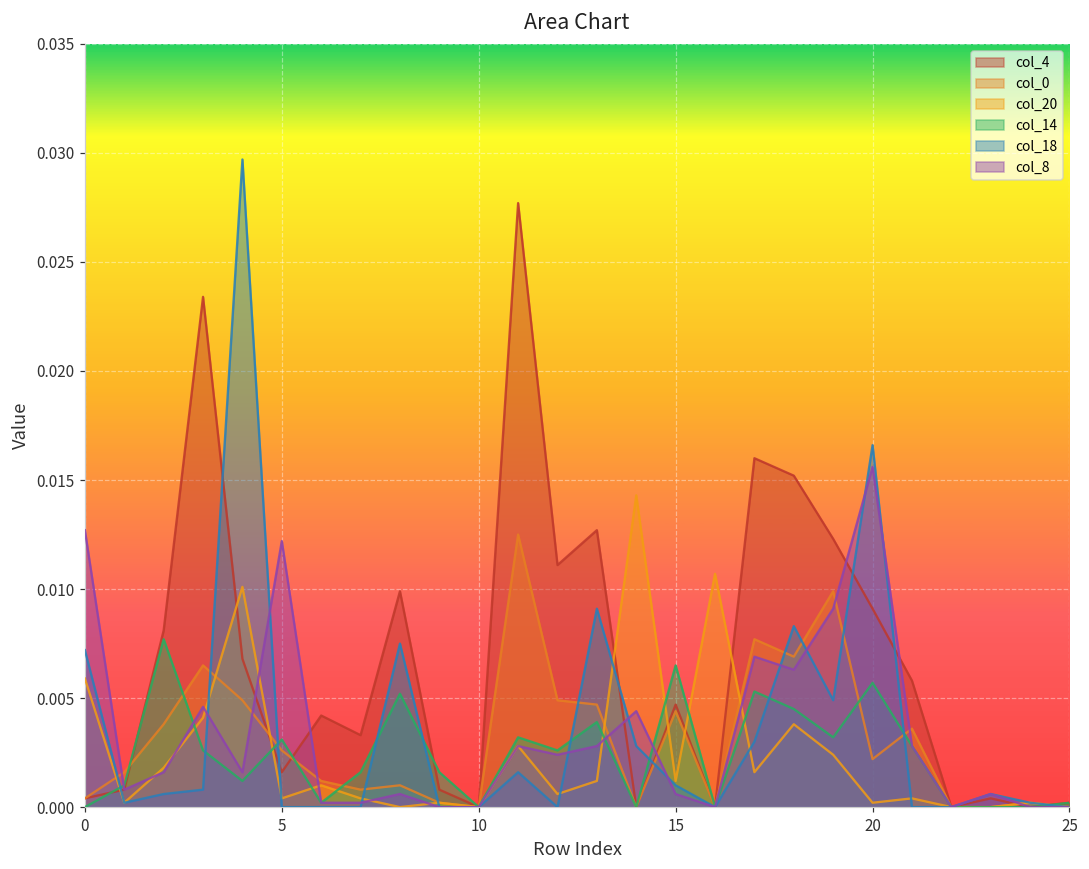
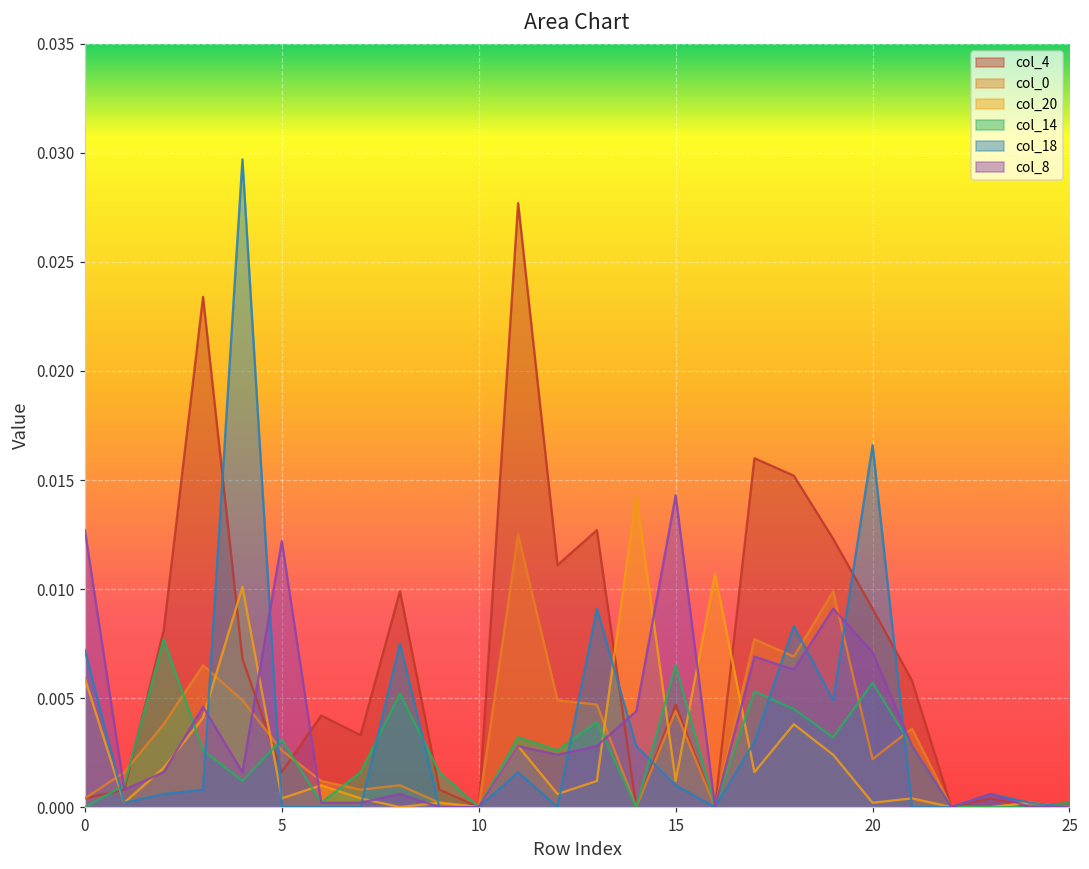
col_8, 15: 0.0006 -> 0.0143
col_8, 20: 0.0156 -> 0.0071
